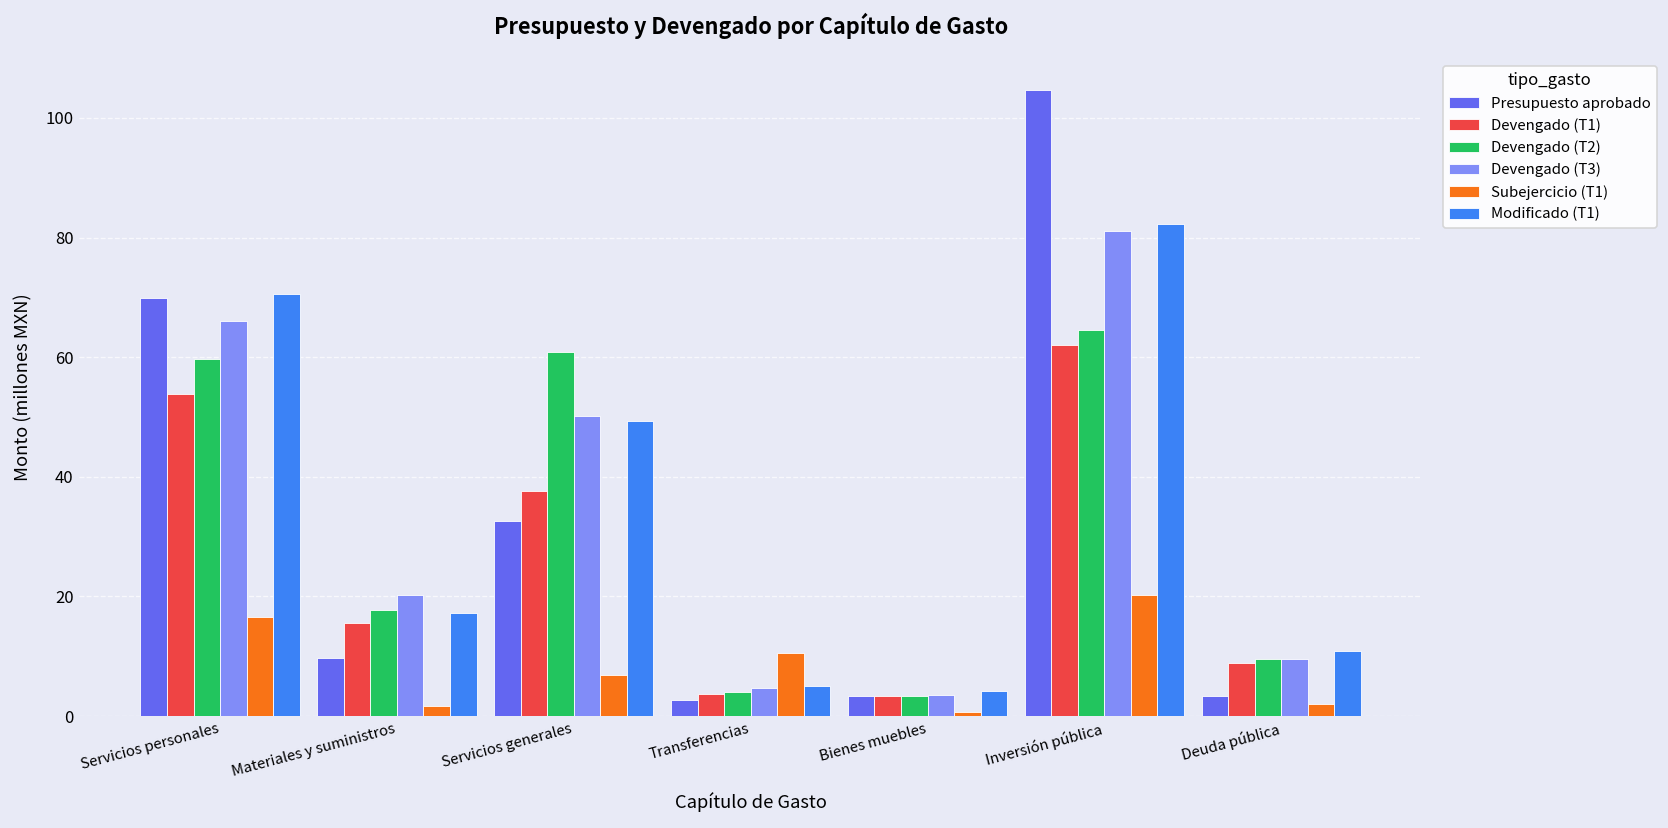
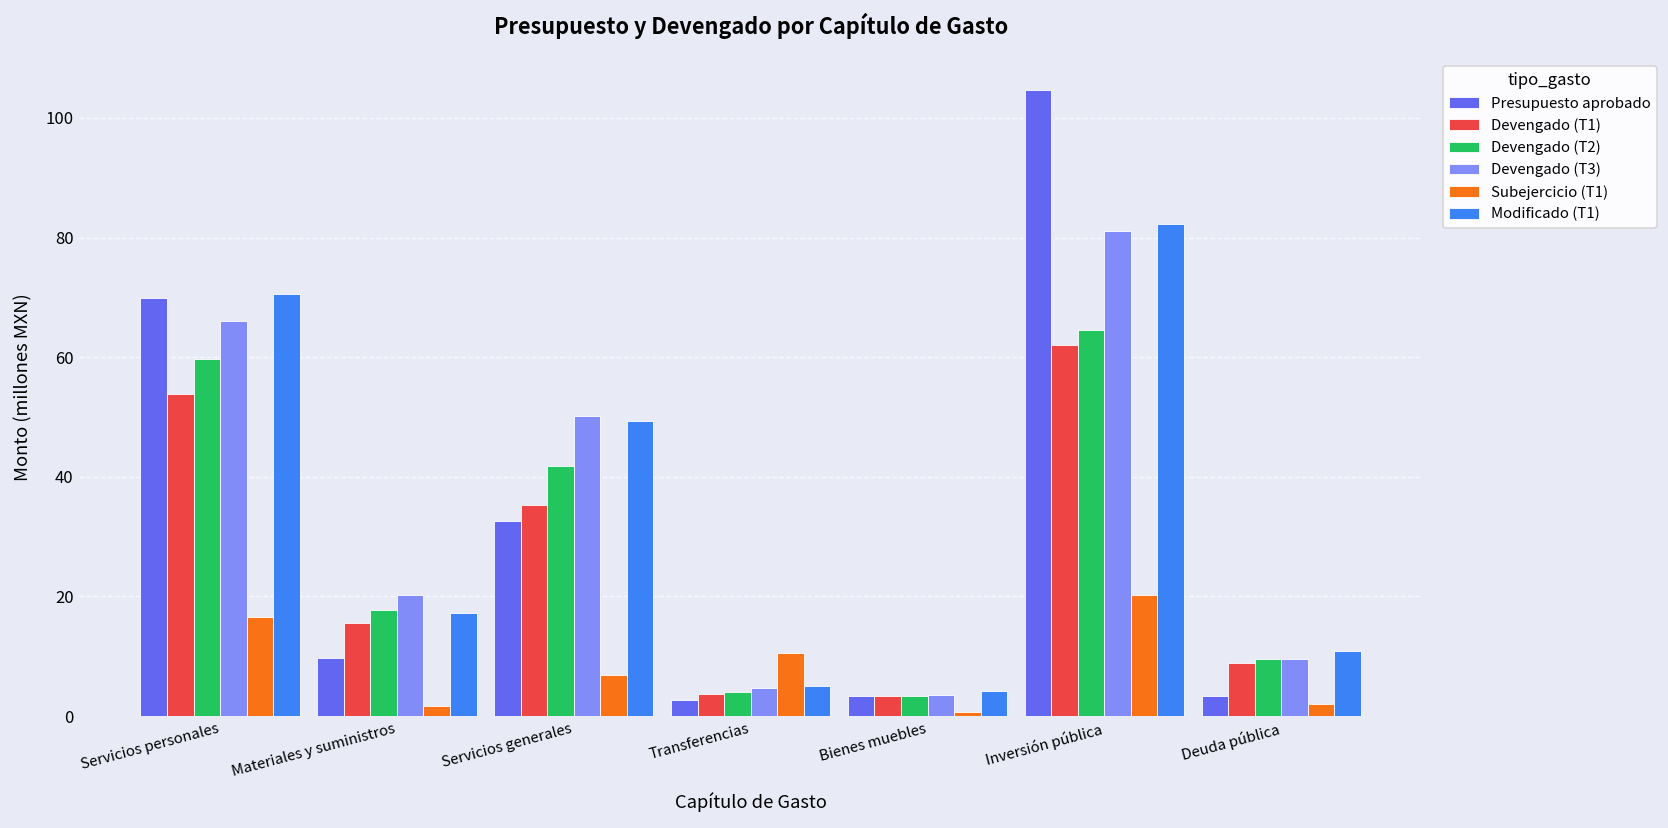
Devengado (T1), Servicios generales: 38 -> 35
Devengado (T2), Servicios generales: 61 -> 42
